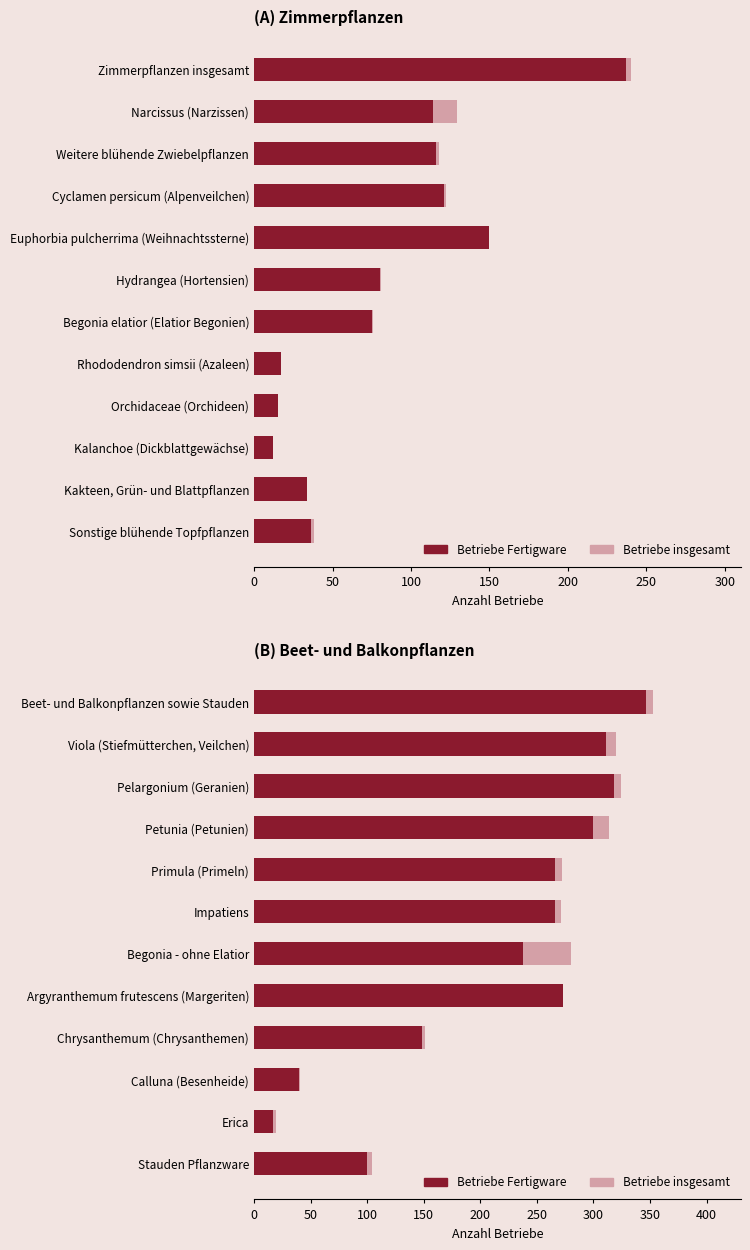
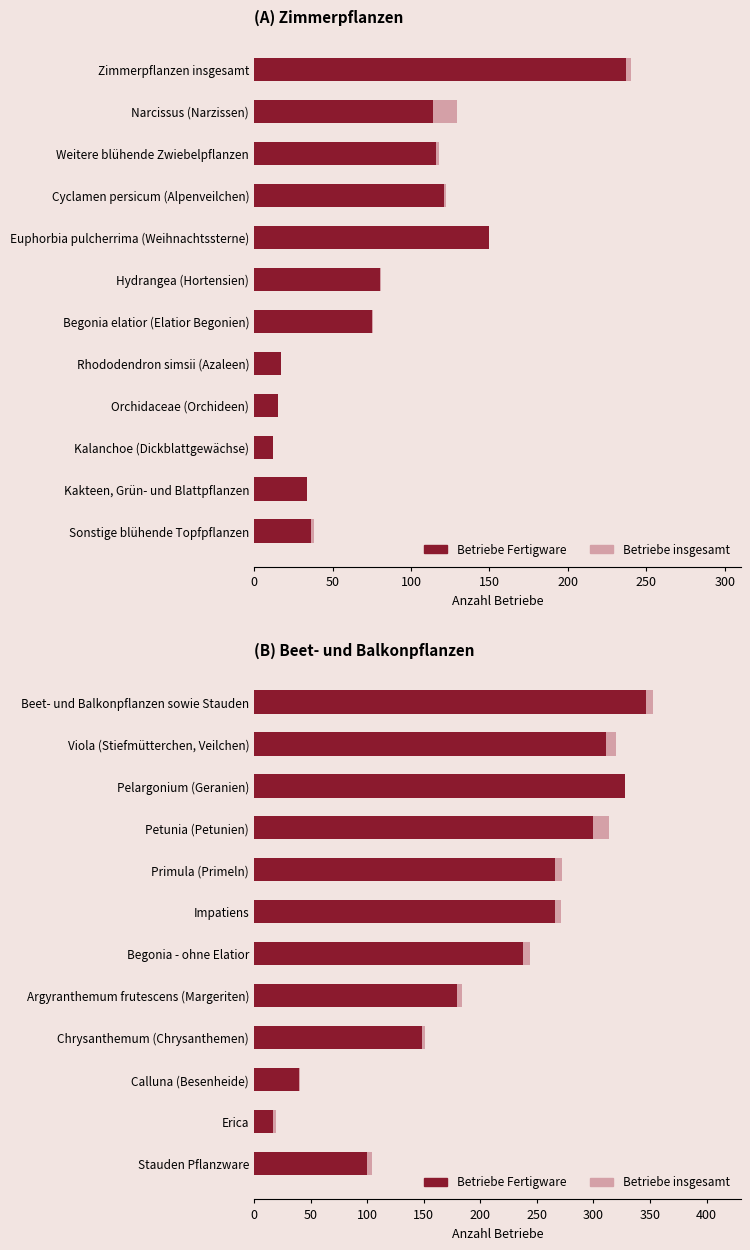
(B) Beet- und Balkonpflanzen, Betriebe Fertigware, Pelargonium (Geranien): 318 -> 328
(B) Beet- und Balkonpflanzen, Betriebe insgesamt, Begonia - ohne Elatior: 280 -> 244
(B) Beet- und Balkonpflanzen, Betriebe Fertigware, Argyranthemum frutescens (Margeriten): 273 -> 179
